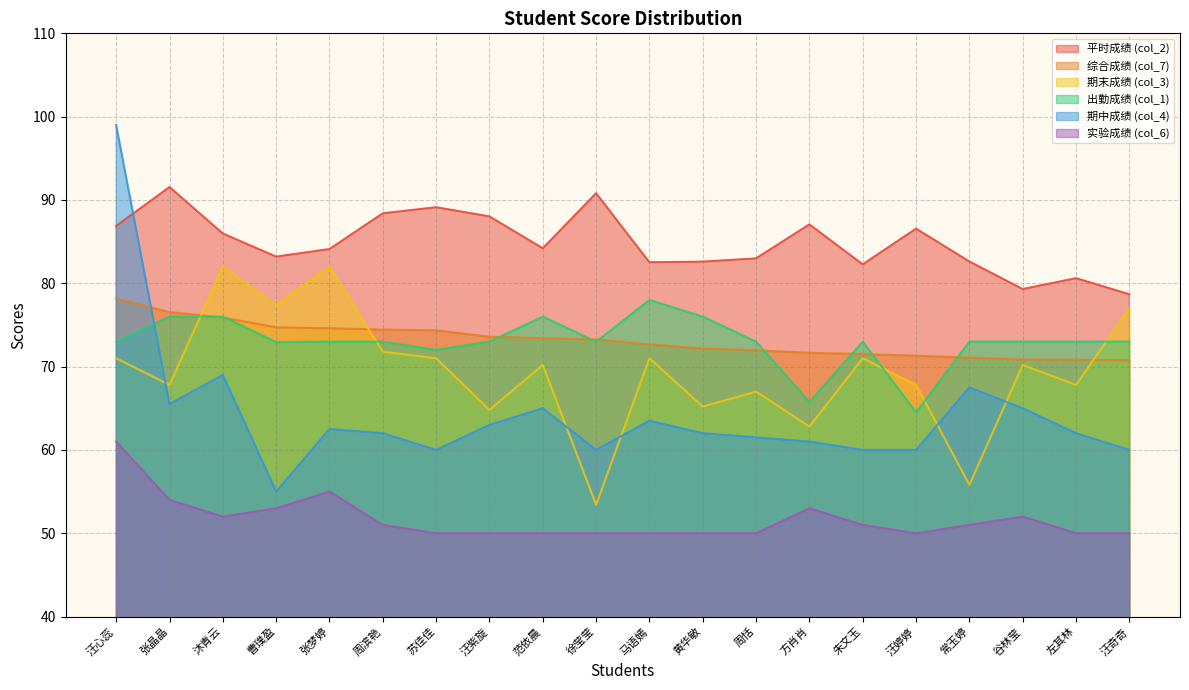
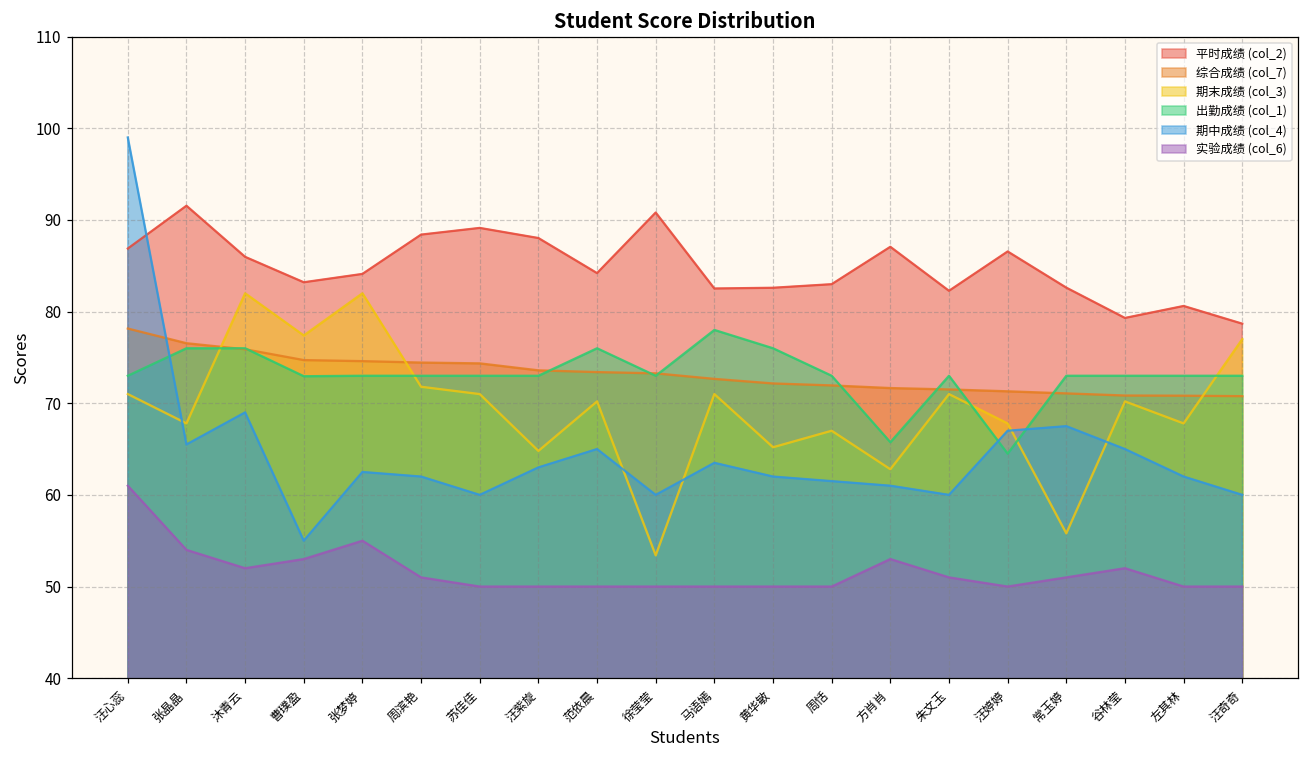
出勤成绩 (col_1), 苏佳佳: 72 -> 73
期中成绩 (col_4), 汪婷婷: 60 -> 67
